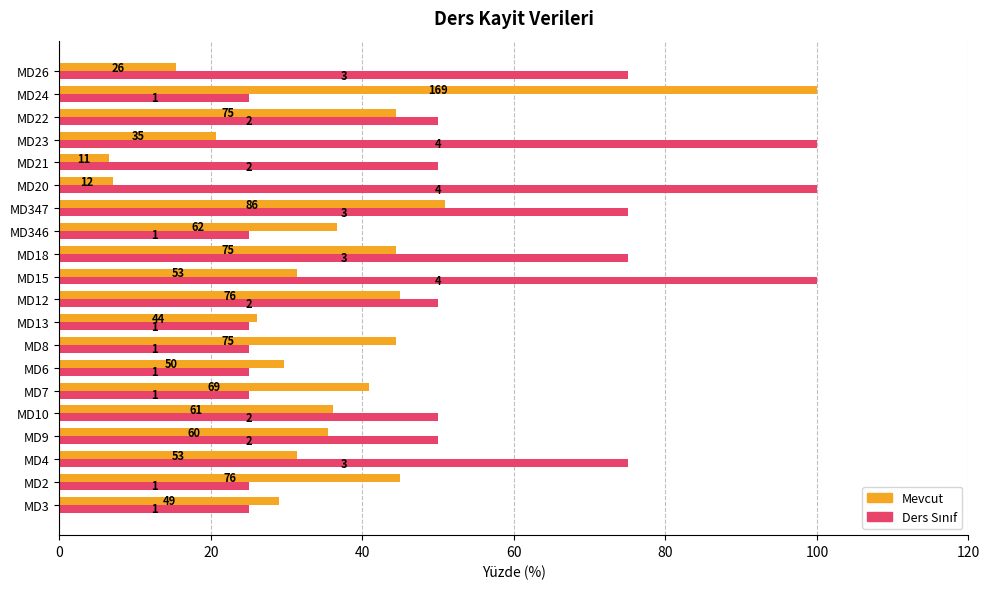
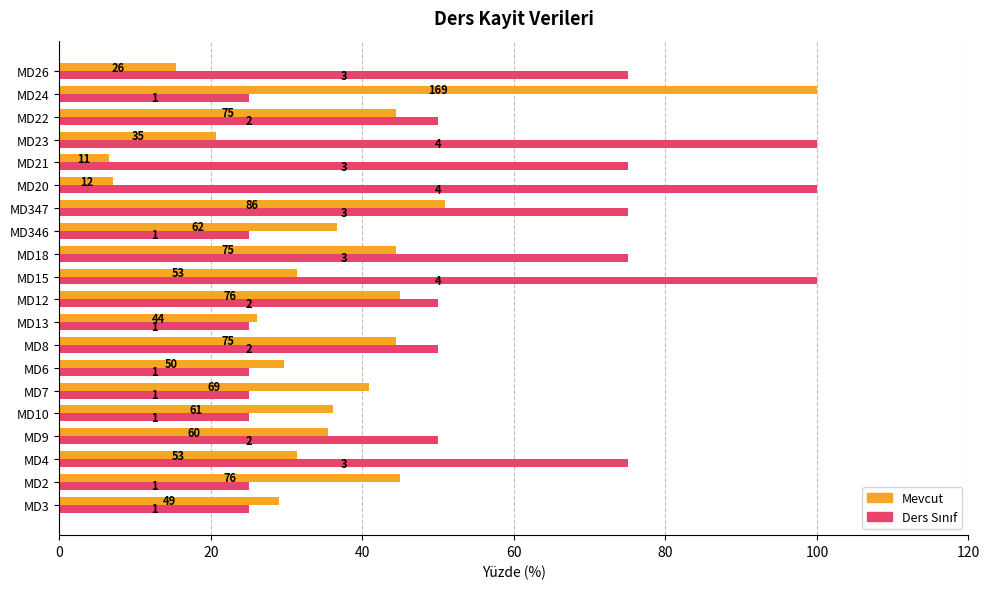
Ders Sınıf, MD21: 2 -> 3
Ders Sınıf, MD8: 1 -> 2
Ders Sınıf, MD10: 2 -> 1
